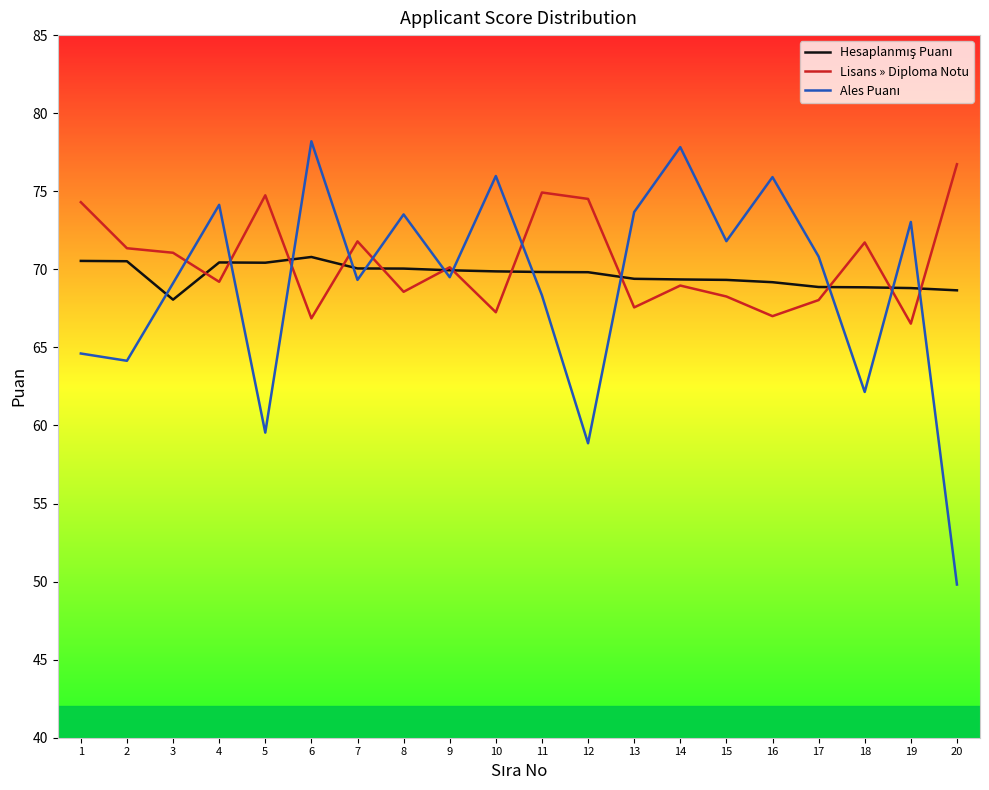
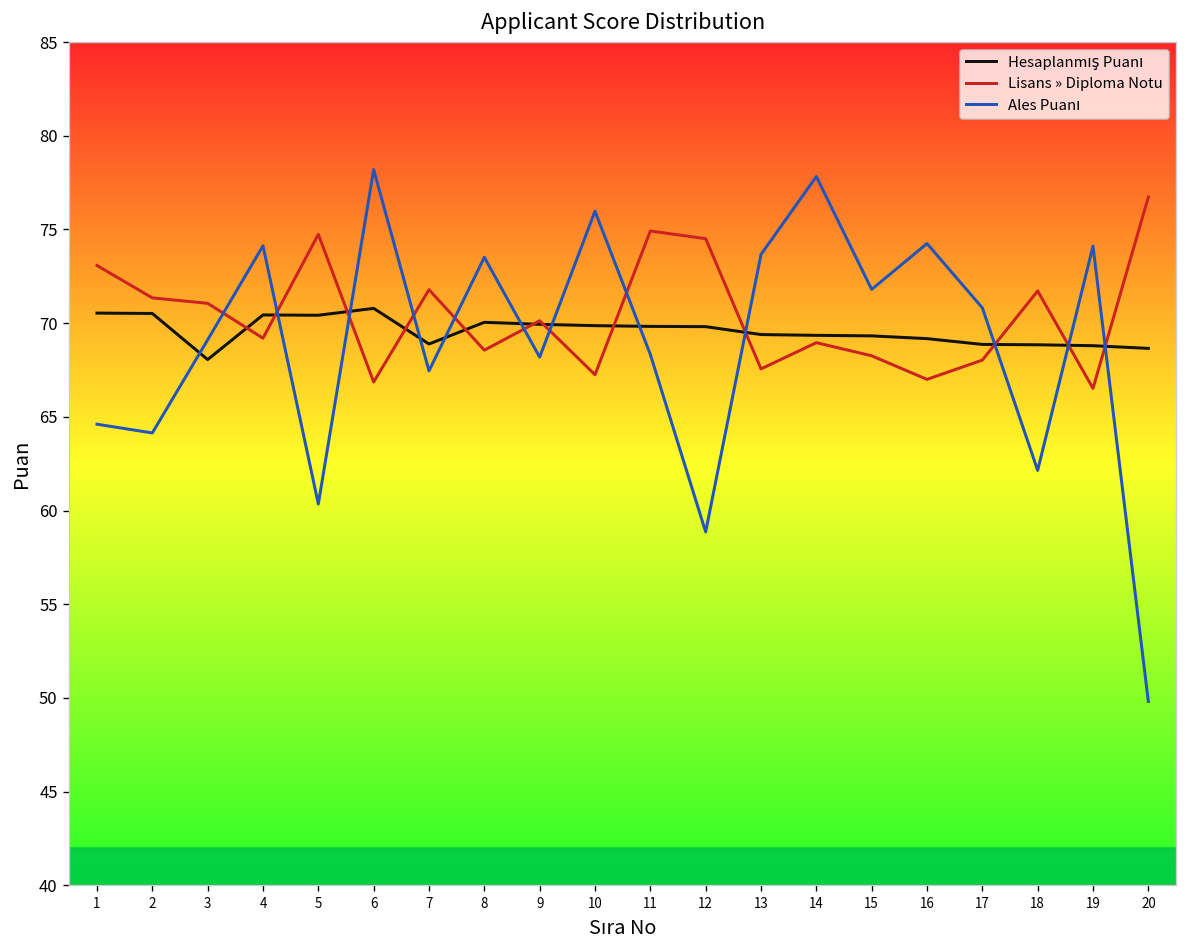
Lisans » Diploma Notu, 1: 74.3 -> 73.1
Ales Puanı, 5: 59.5 -> 60.3
Hesaplanmış Puanı, 7: 70.1 -> 68.9
Ales Puanı, 7: 69.3 -> 67.5
Ales Puanı, 9: 69.5 -> 68.2
Ales Puanı, 16: 75.9 -> 74.3
Ales Puanı, 19: 73.0 -> 74.1
